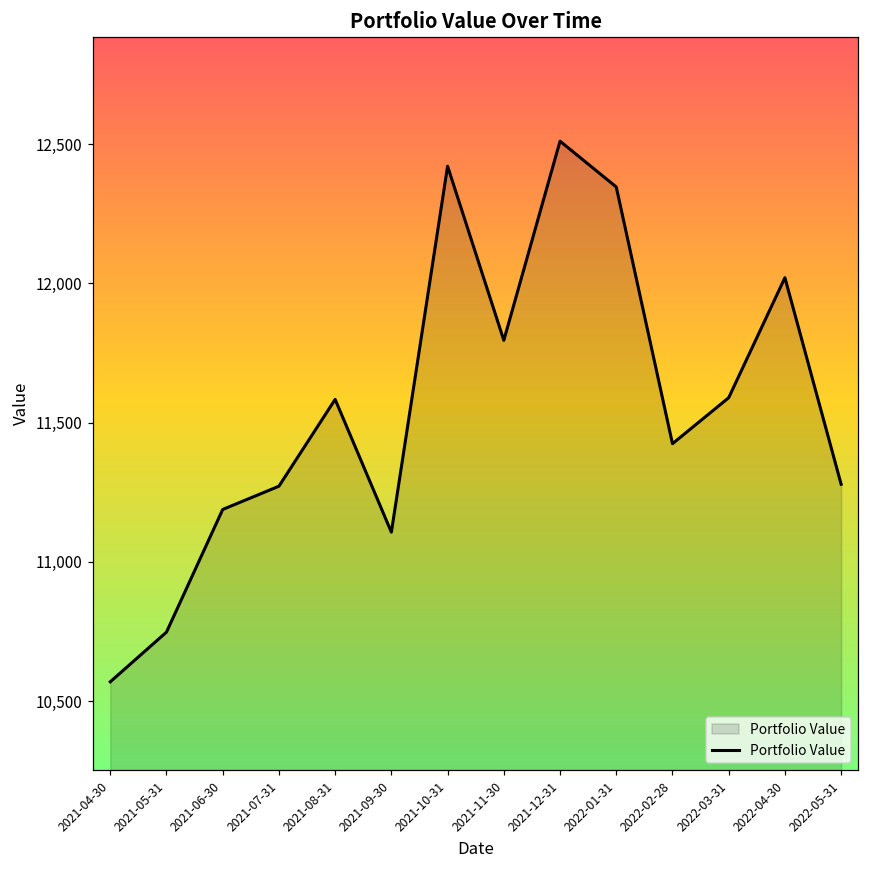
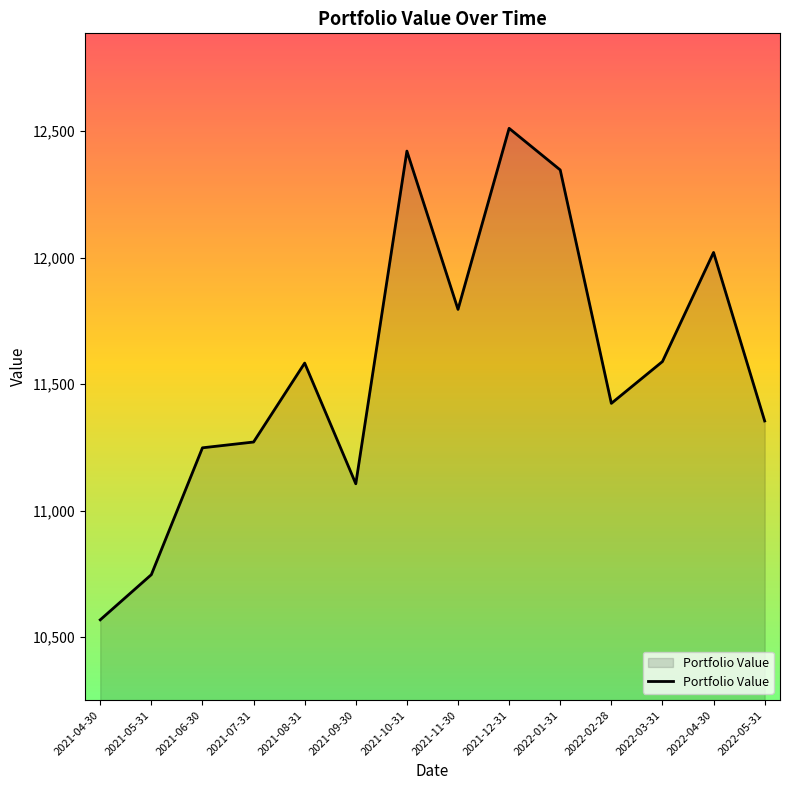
2021-06-30: 11,190 -> 11,250
2022-05-31: 11,280 -> 11,350
